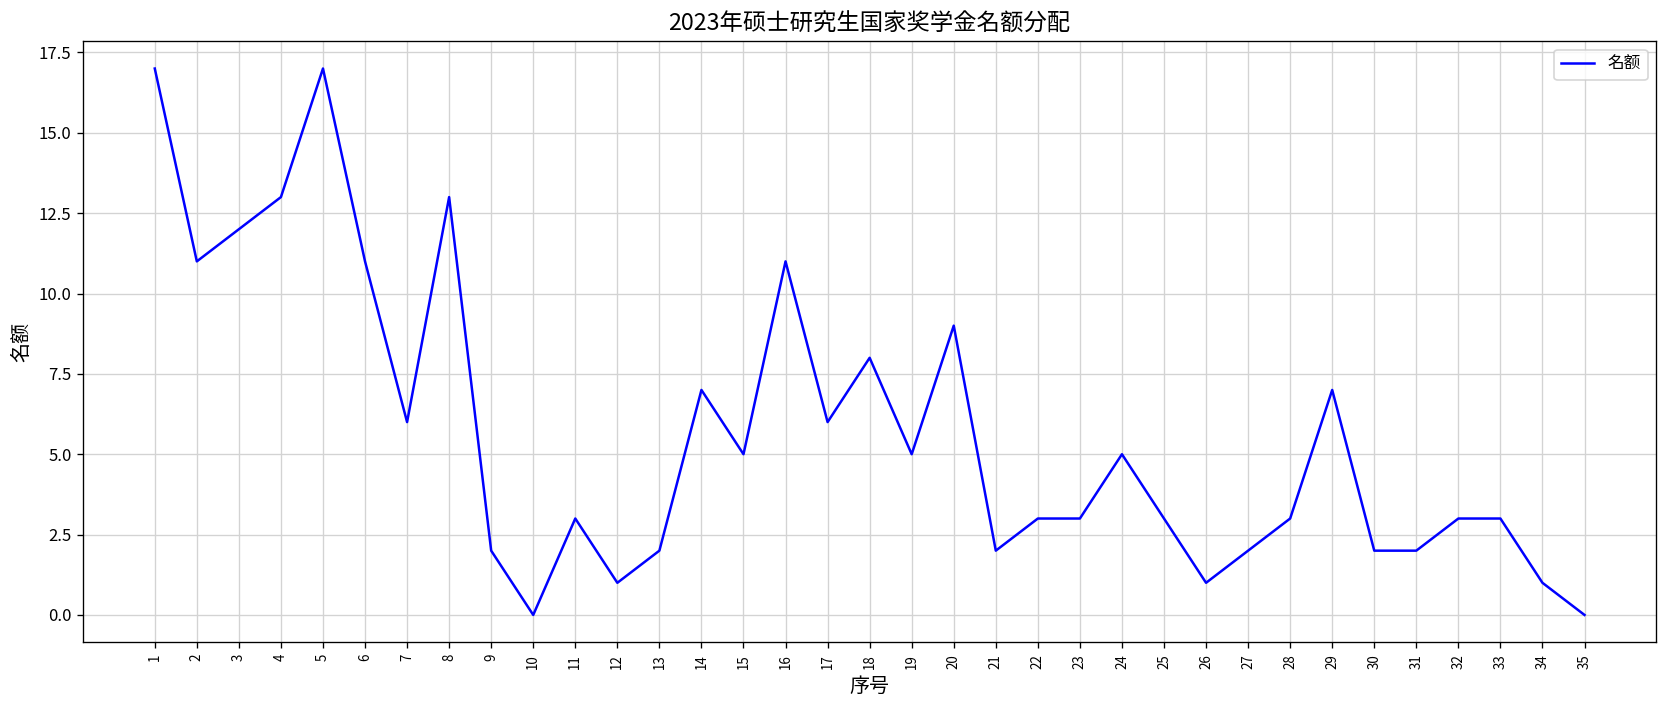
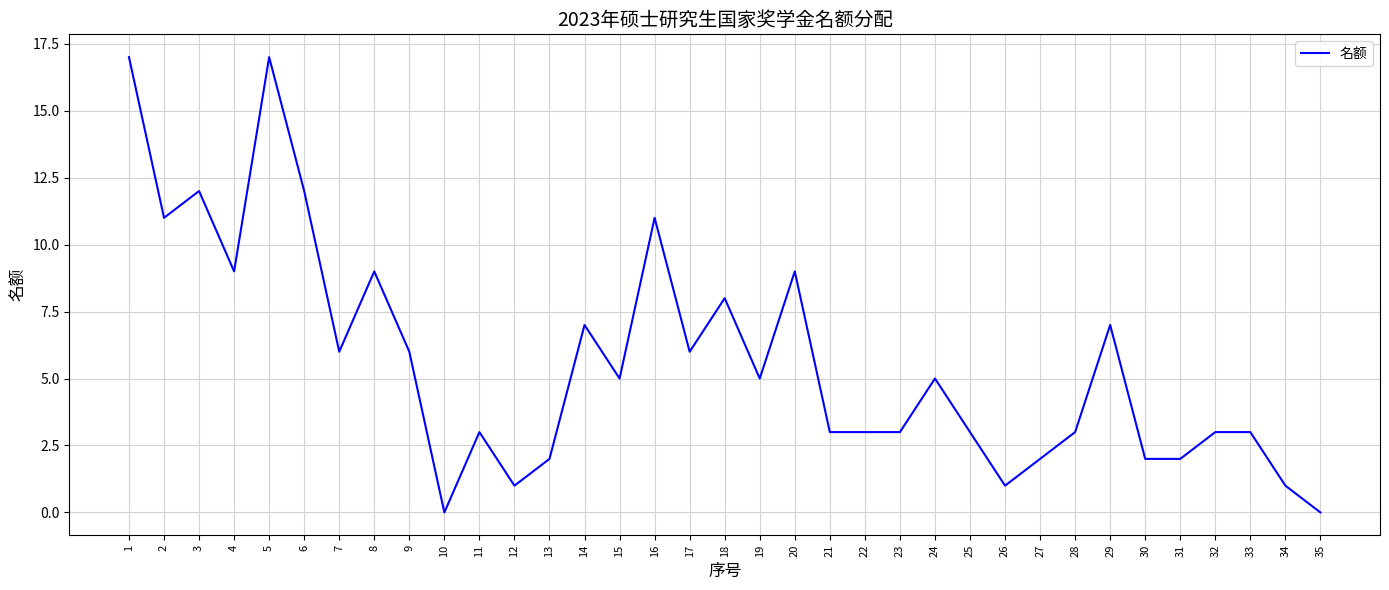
4: 13 -> 9
6: 11 -> 12
8: 13 -> 9
9: 2 -> 6
21: 2 -> 3
